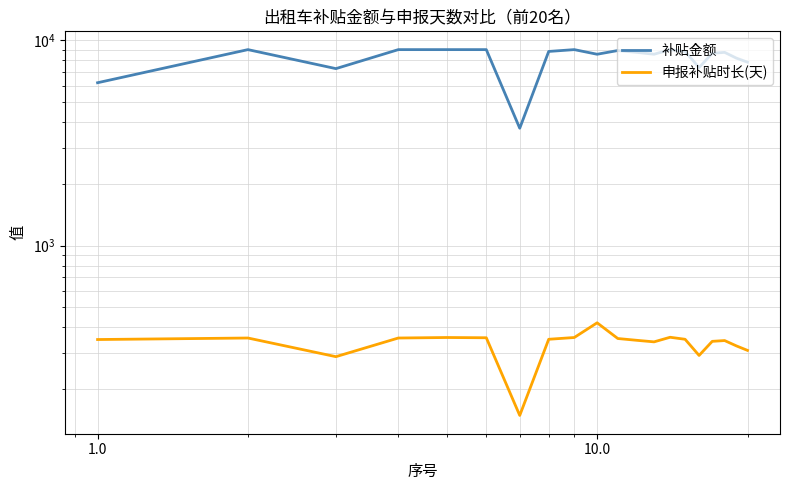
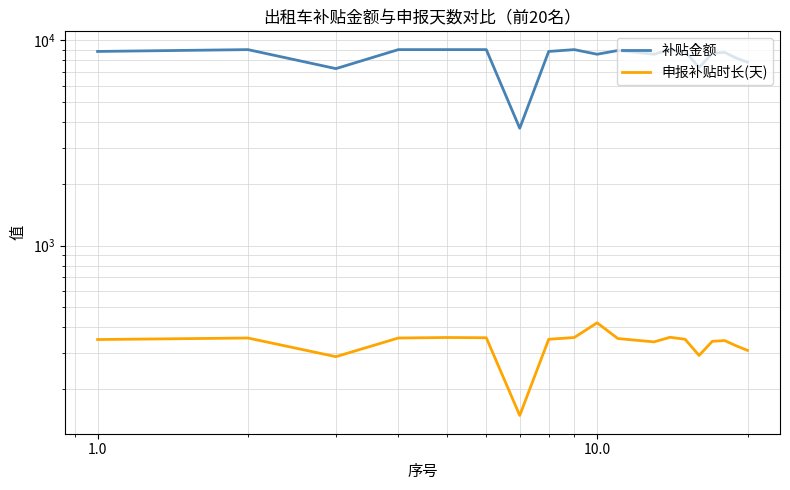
补贴金额, 1.0: 6200 -> 8800
